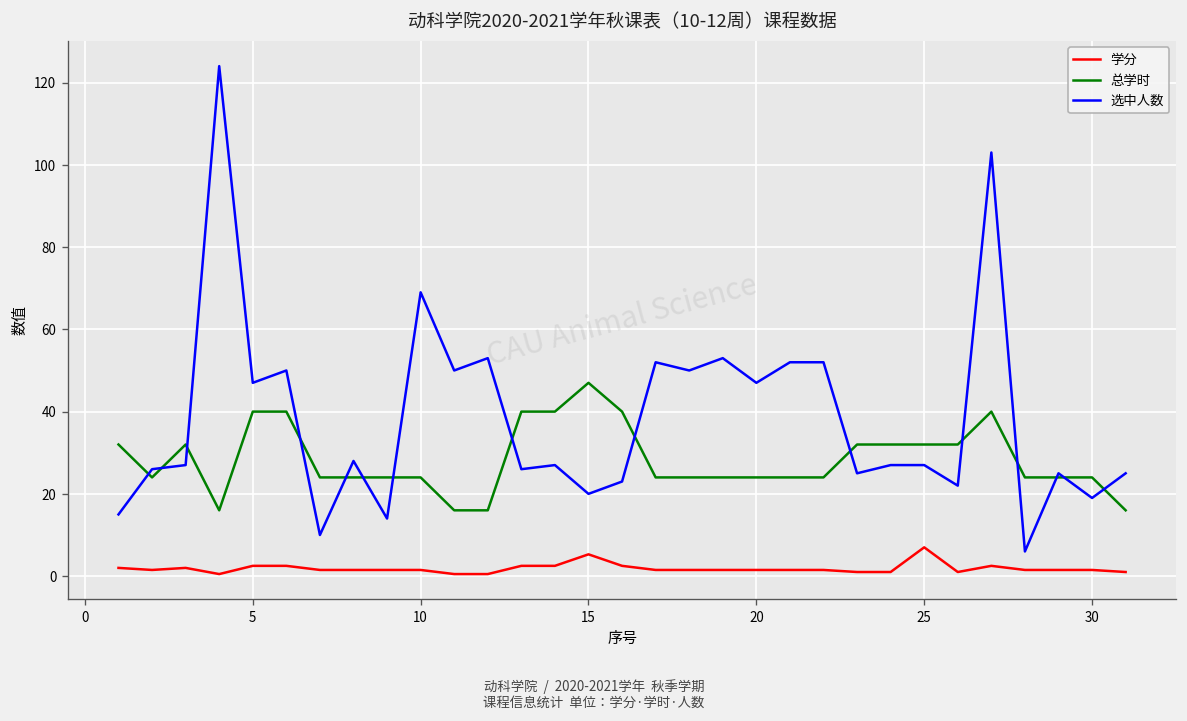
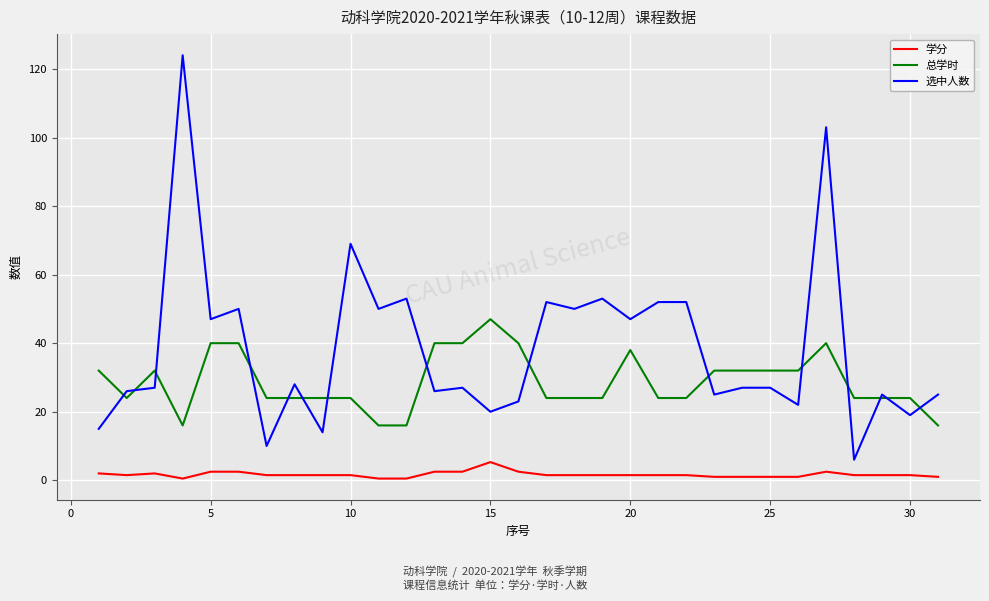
总学时, 20: 24 -> 38
学分, 25: 7 -> 1
